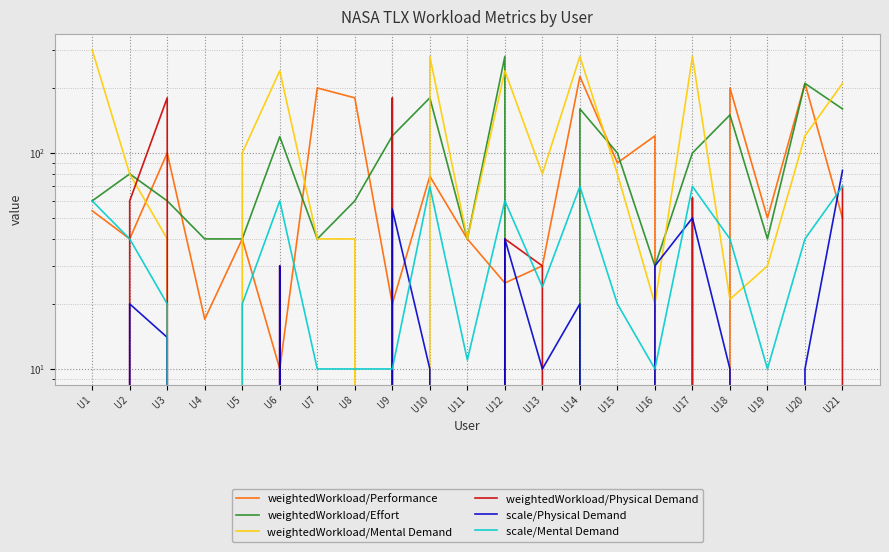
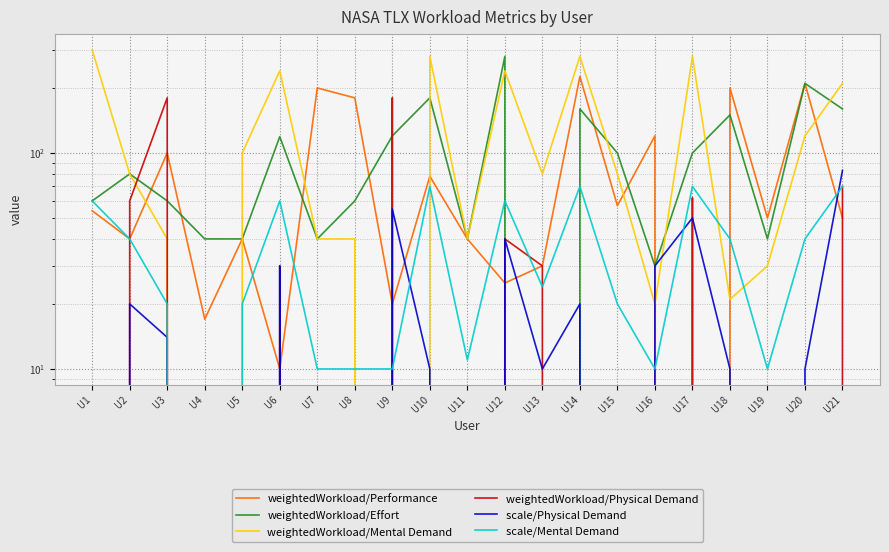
weightedWorkload/Performance, U15: 90 -> 57
